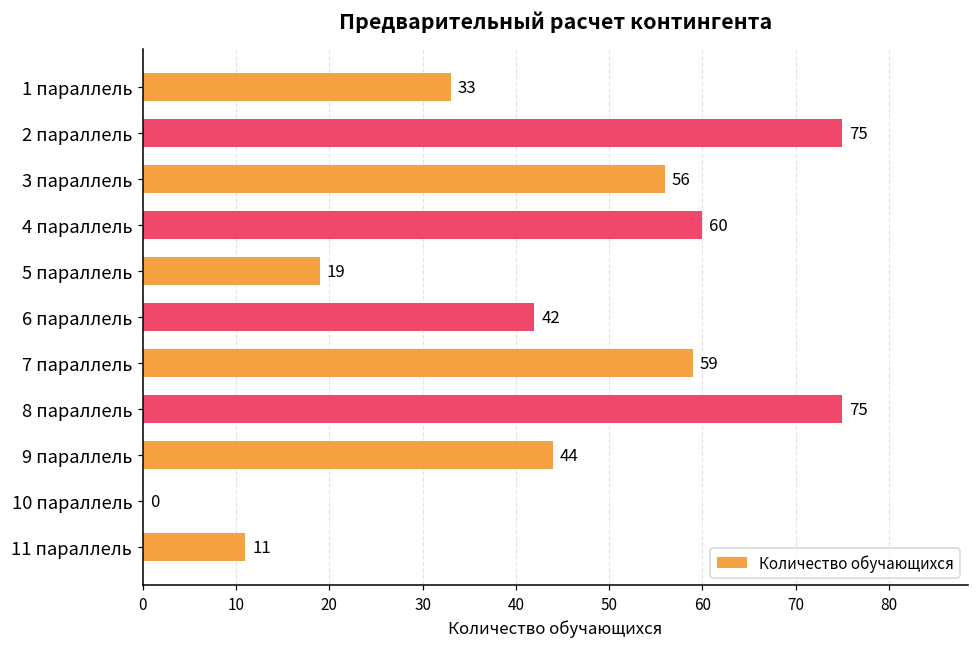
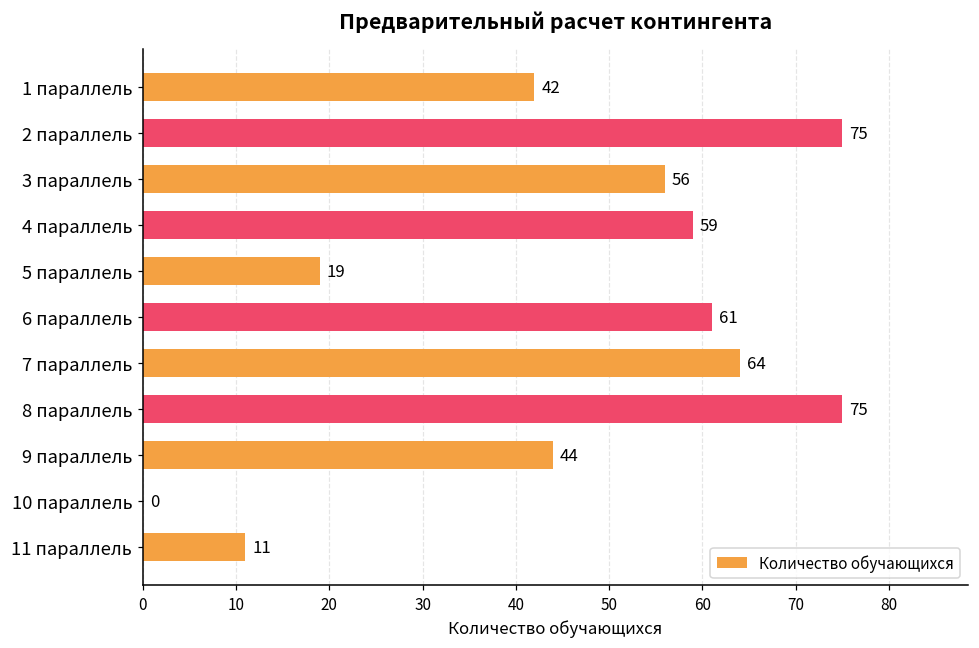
1 параллель: 33 -> 42
4 параллель: 60 -> 59
6 параллель: 42 -> 61
7 параллель: 59 -> 64
